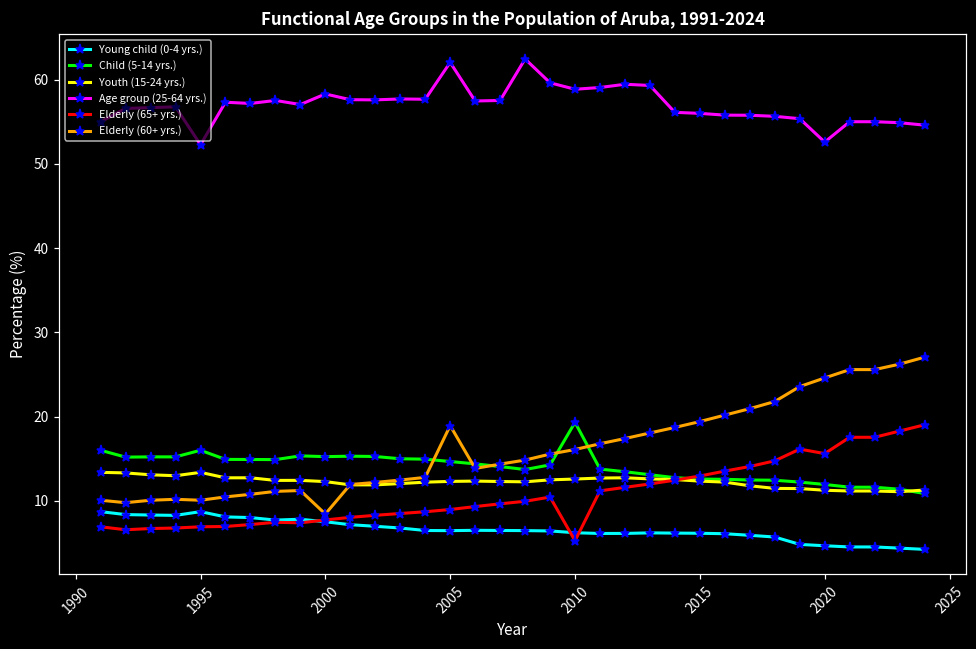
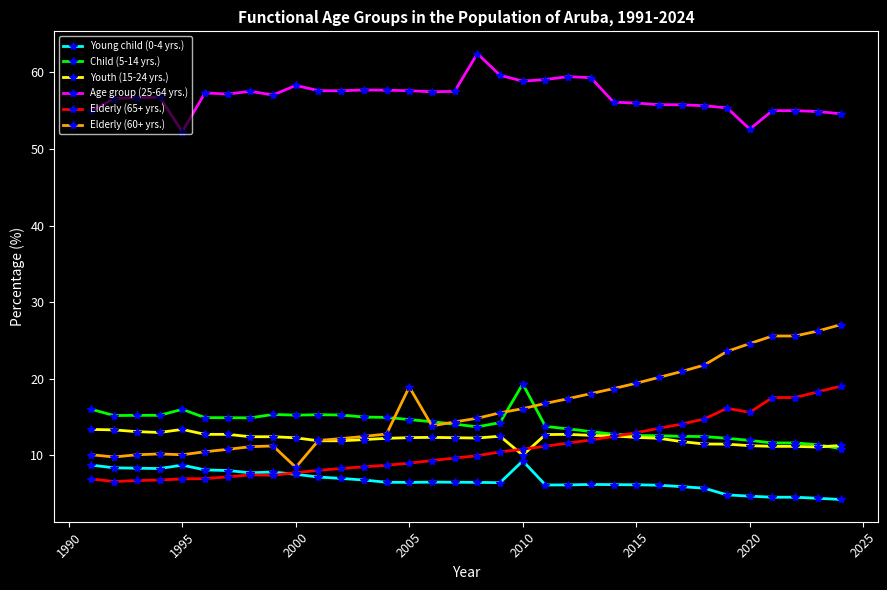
Age group (25-64 yrs.), 2005: 62 -> 58
Young child (0-4 yrs.), 2010: 6 -> 9
Youth (15-24 yrs.), 2010: 13 -> 10
Elderly (65+ yrs.), 2010: 5 -> 11
